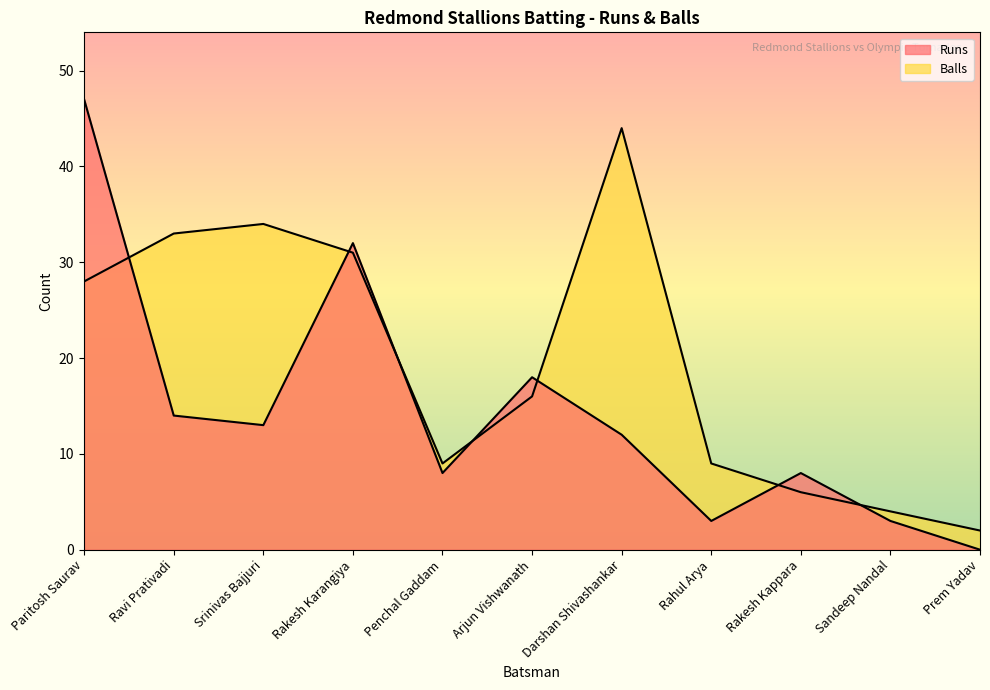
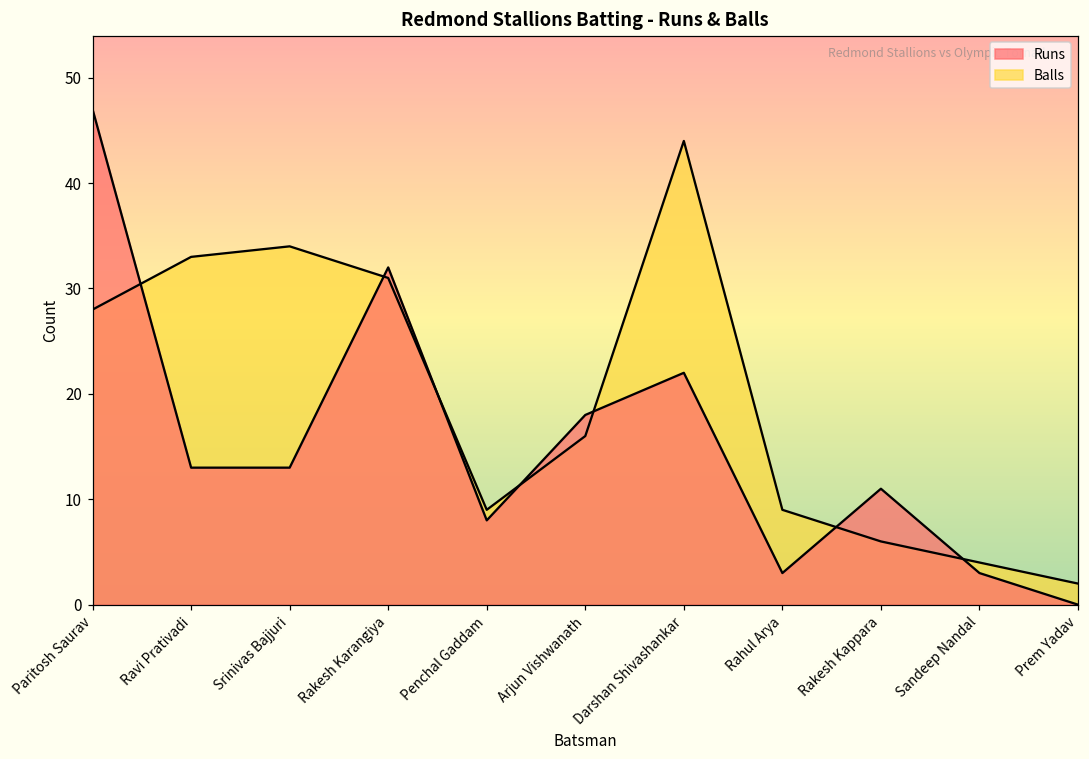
Runs, Ravi Prativadi: 14 -> 13
Runs, Darshan Shivashankar: 12 -> 22
Runs, Rakesh Kappara: 8 -> 11
